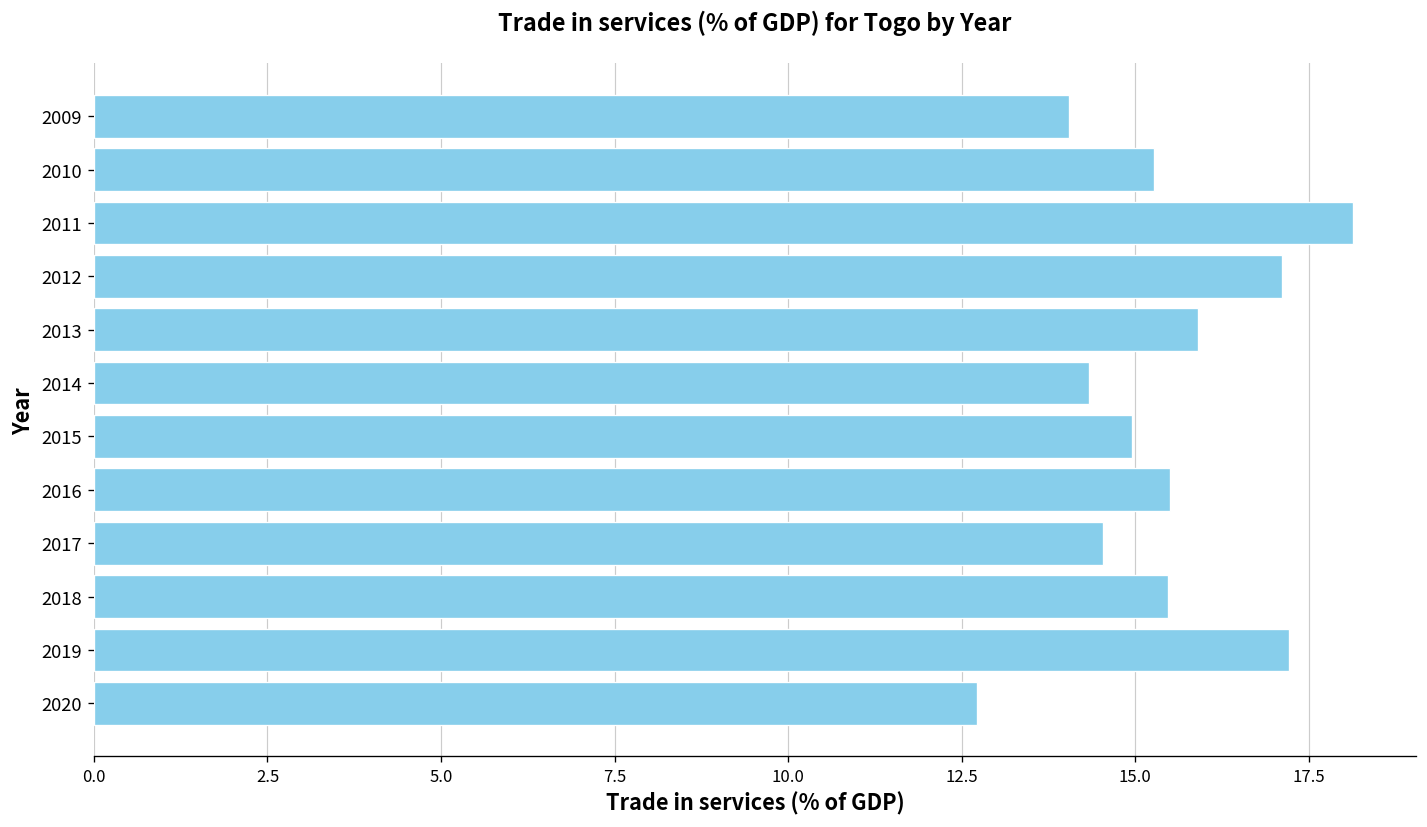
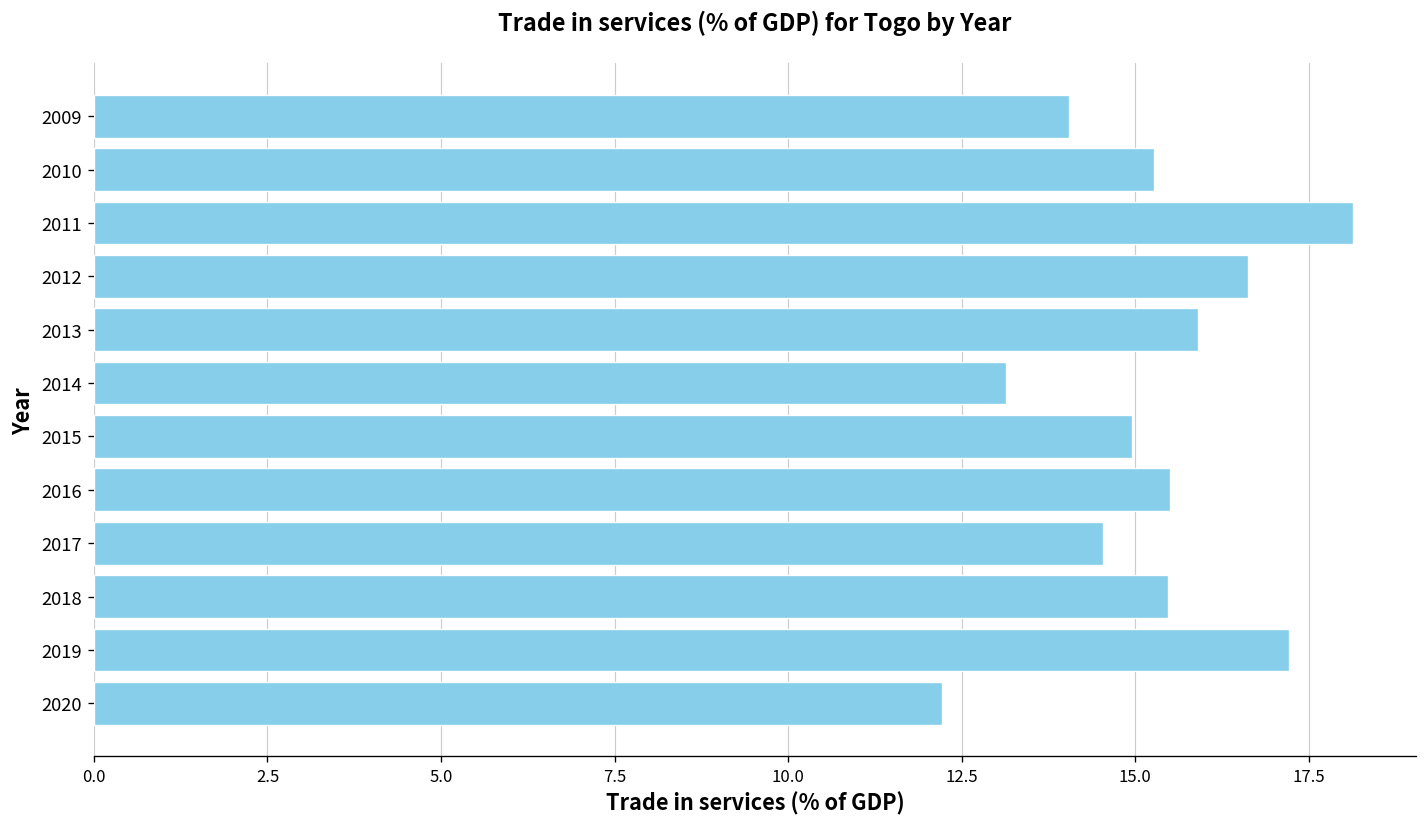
2012: 17.1 -> 16.6
2014: 14.3 -> 13.1
2020: 12.7 -> 12.2
